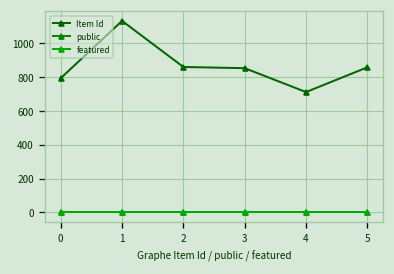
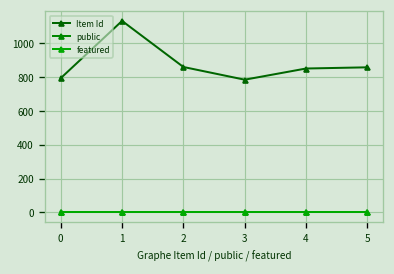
Item Id, 3: 850 -> 780
Item Id, 4: 710 -> 850
